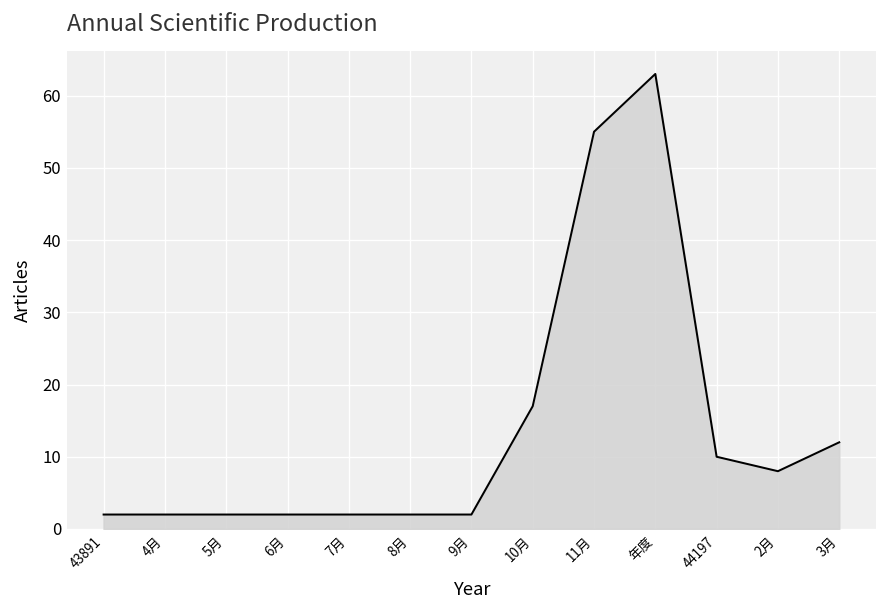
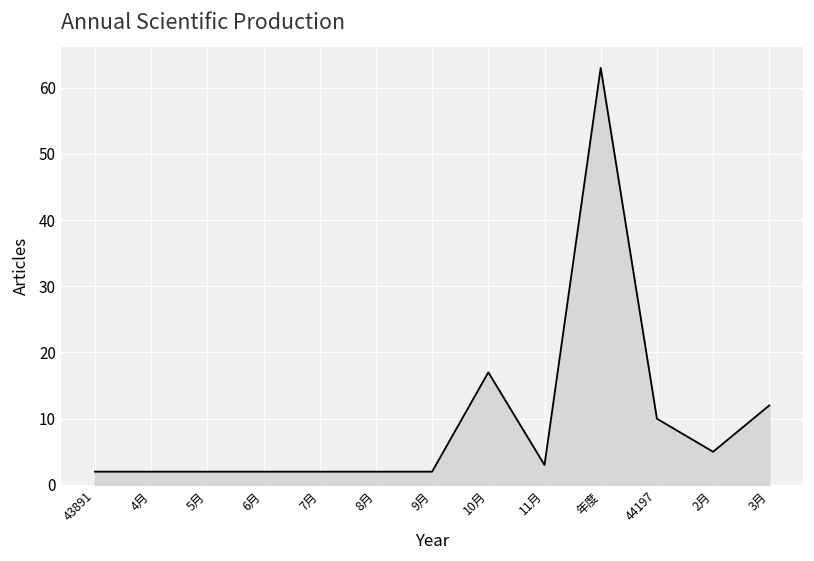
11月: 55 -> 3
2月: 8 -> 5
